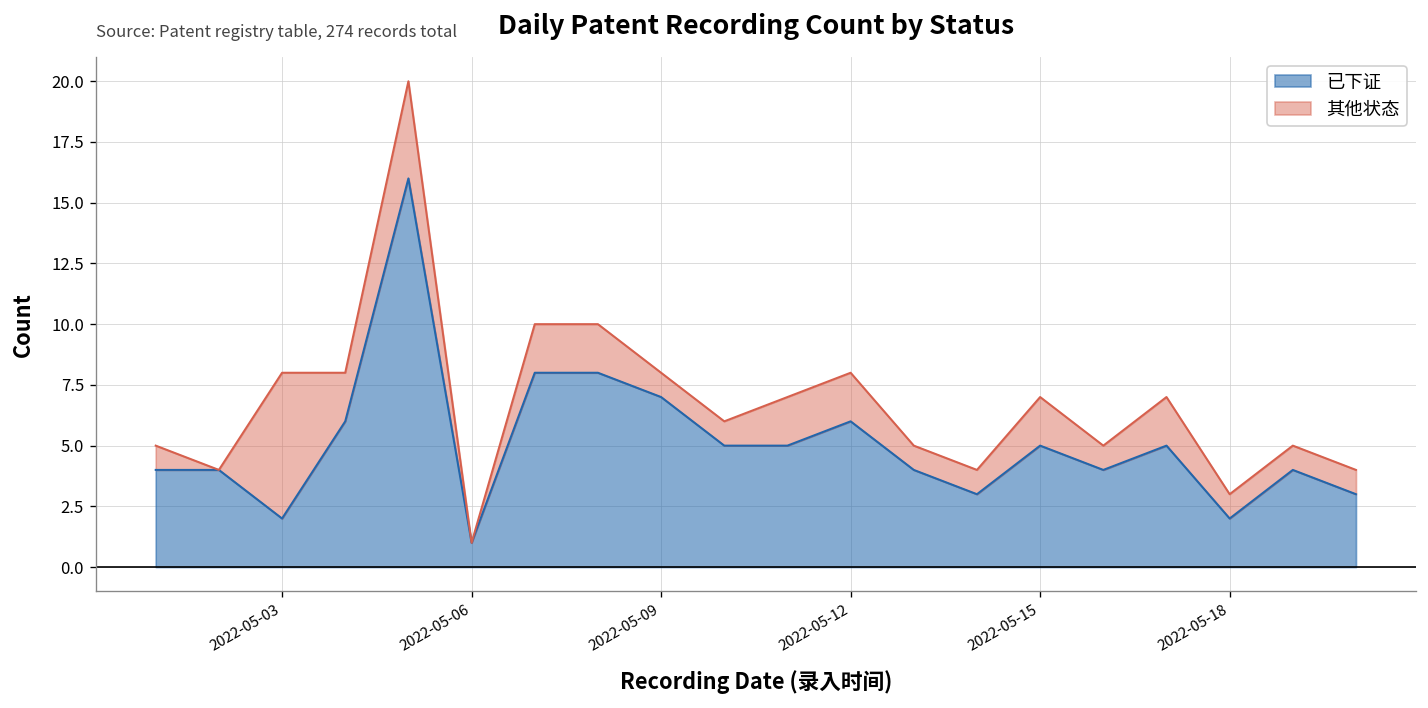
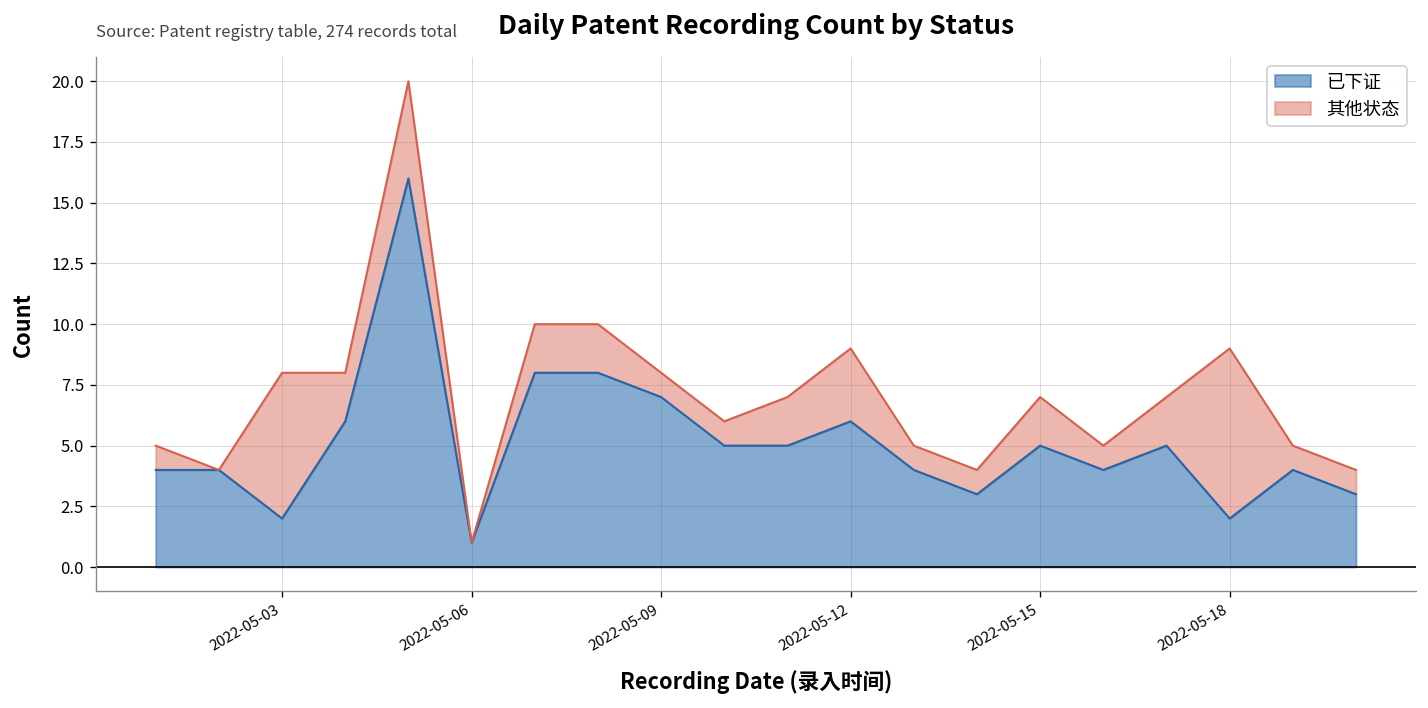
其他状态, 2022-05-12: 2 -> 3
其他状态, 2022-05-18: 1 -> 7
